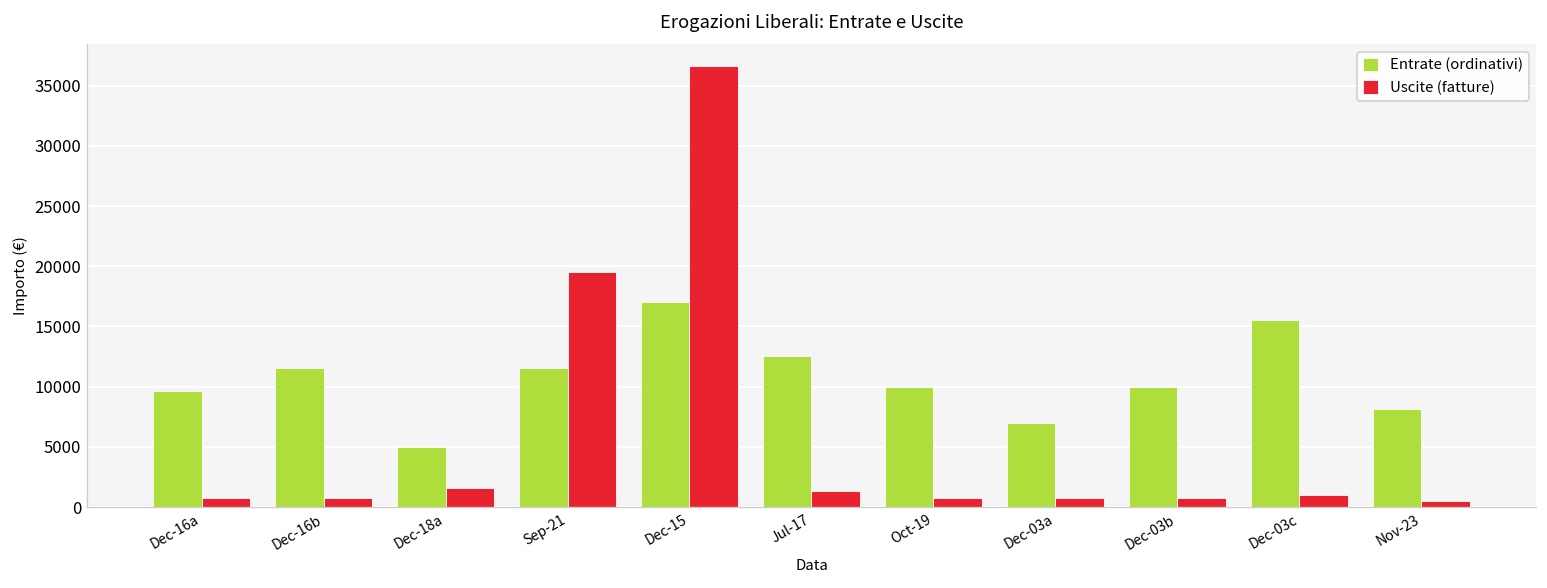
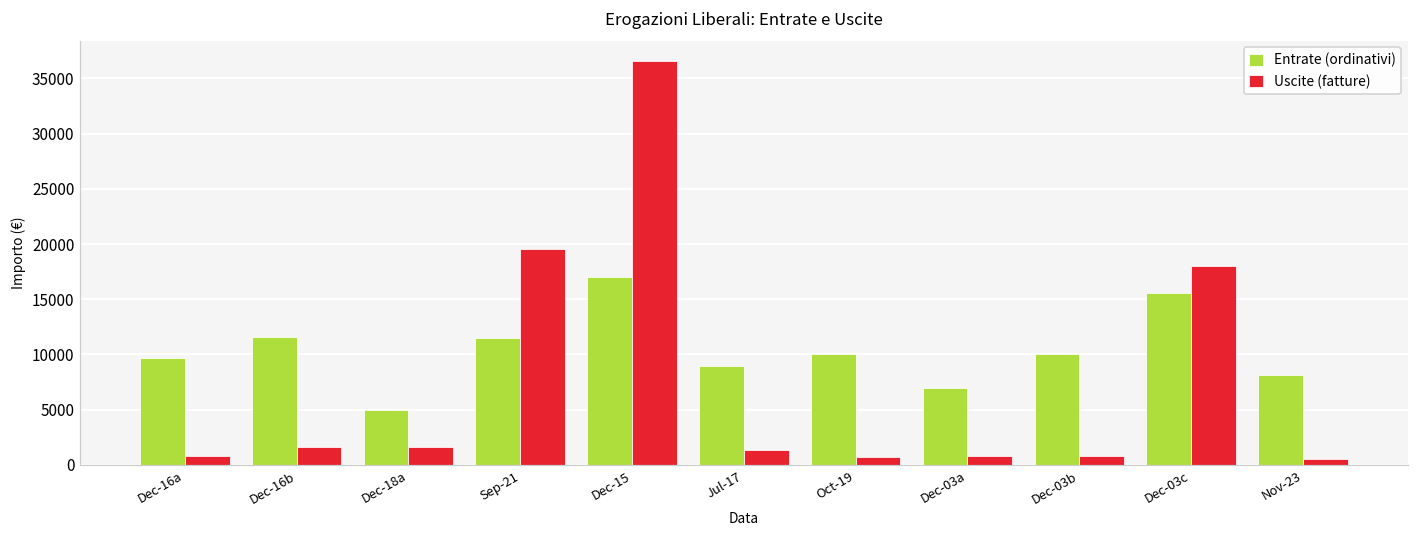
Uscite (fatture), Dec-16b: 800 -> 1600
Entrate (ordinativi), Jul-17: 12500 -> 9000
Uscite (fatture), Dec-03c: 1000 -> 18000
